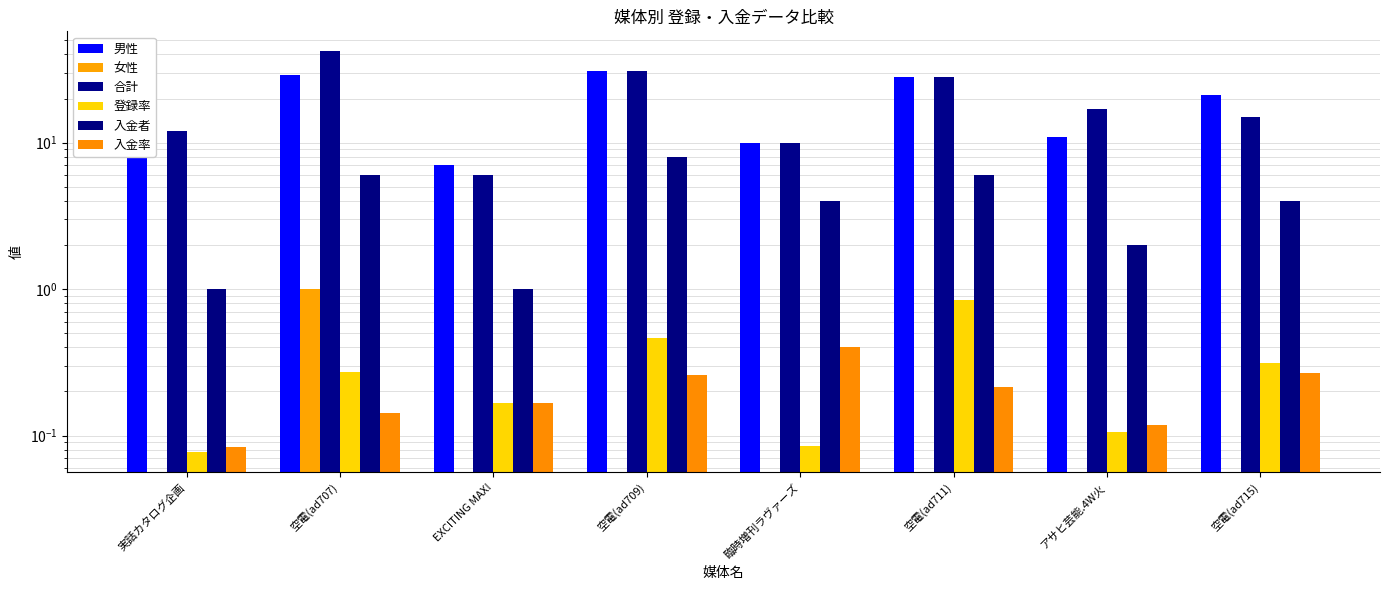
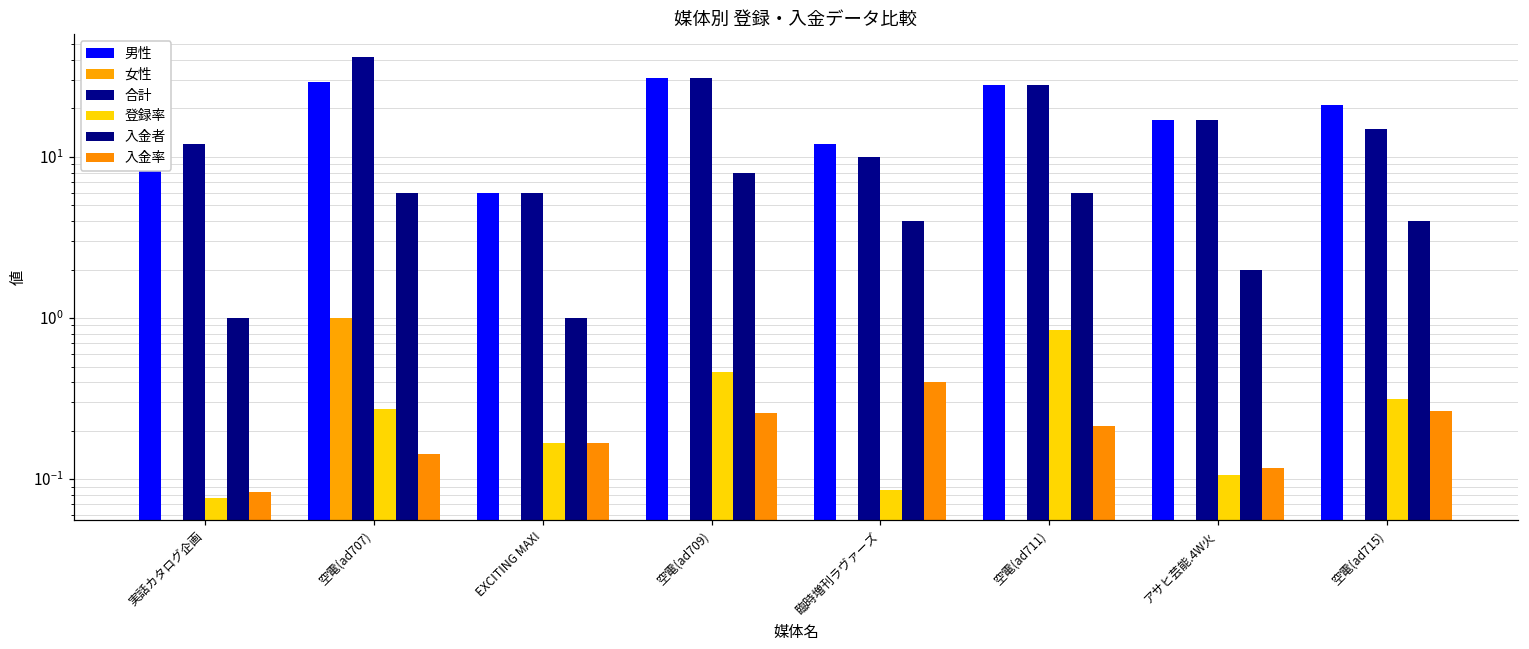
男性, EXCITING MAX!: 7 -> 6
男性, 臨時増刊ラヴァーズ: 10 -> 12
男性, アサヒ芸能.4W火: 11 -> 17
